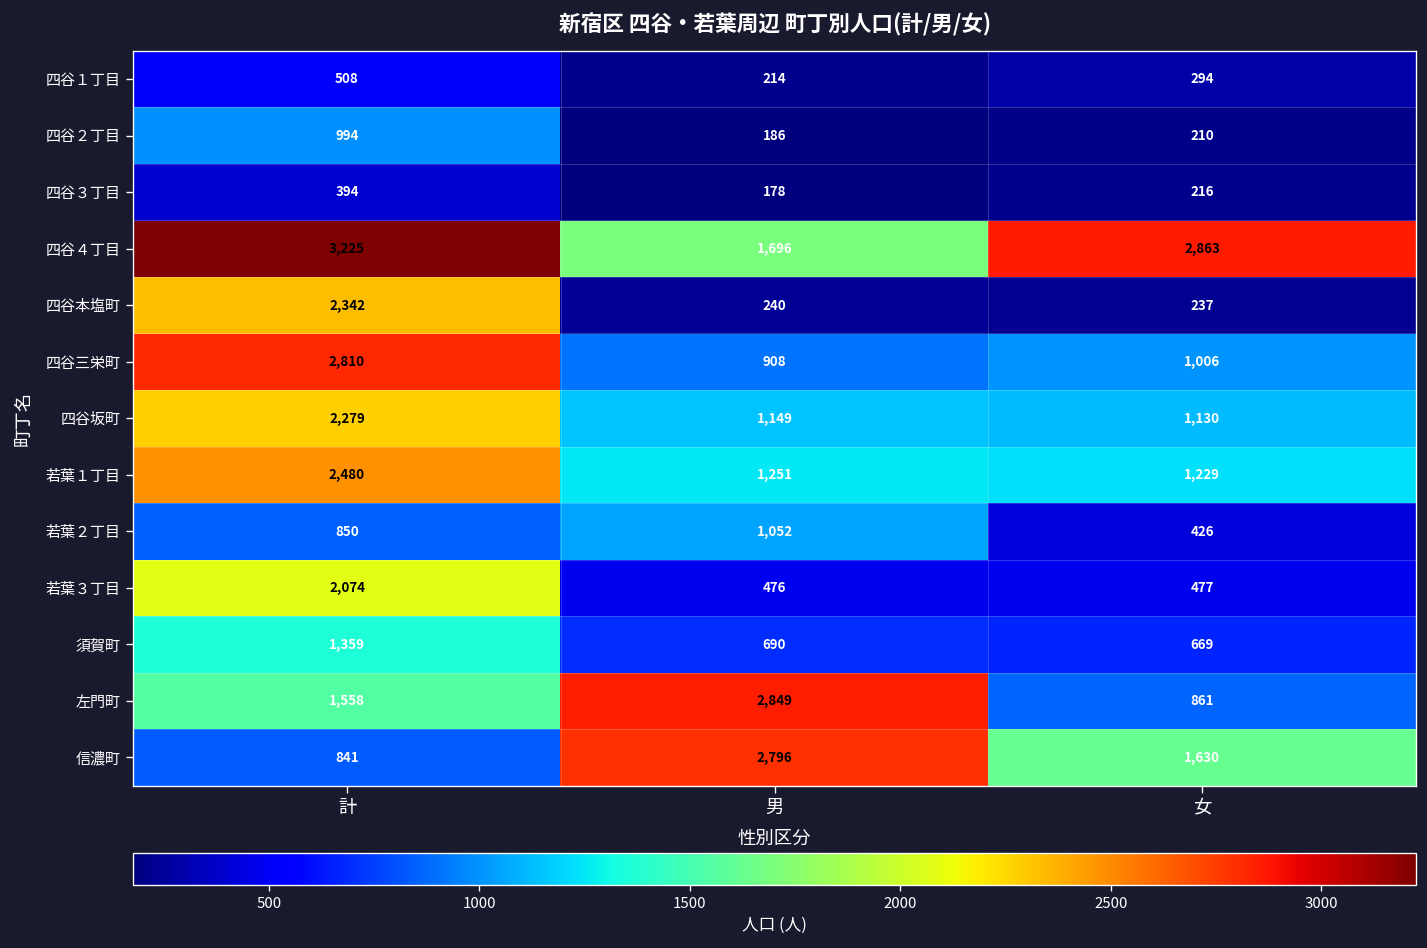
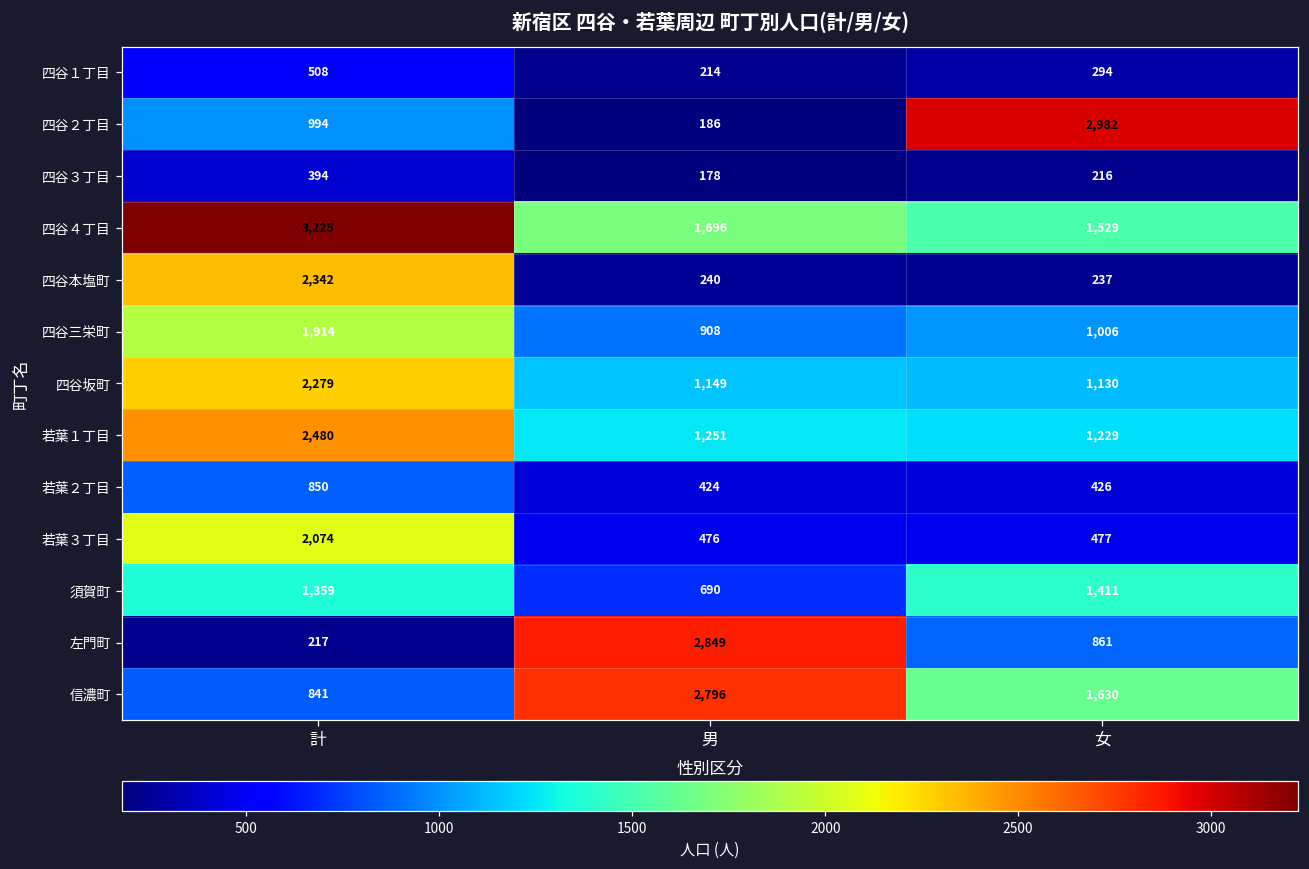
四谷２丁目, 女: 210 -> 2,982
四谷４丁目, 女: 2,863 -> 1,529
四谷三栄町, 計: 2,810 -> 1,914
若葉２丁目, 男: 1,052 -> 424
須賀町, 女: 669 -> 1,411
左門町, 計: 1,558 -> 217
